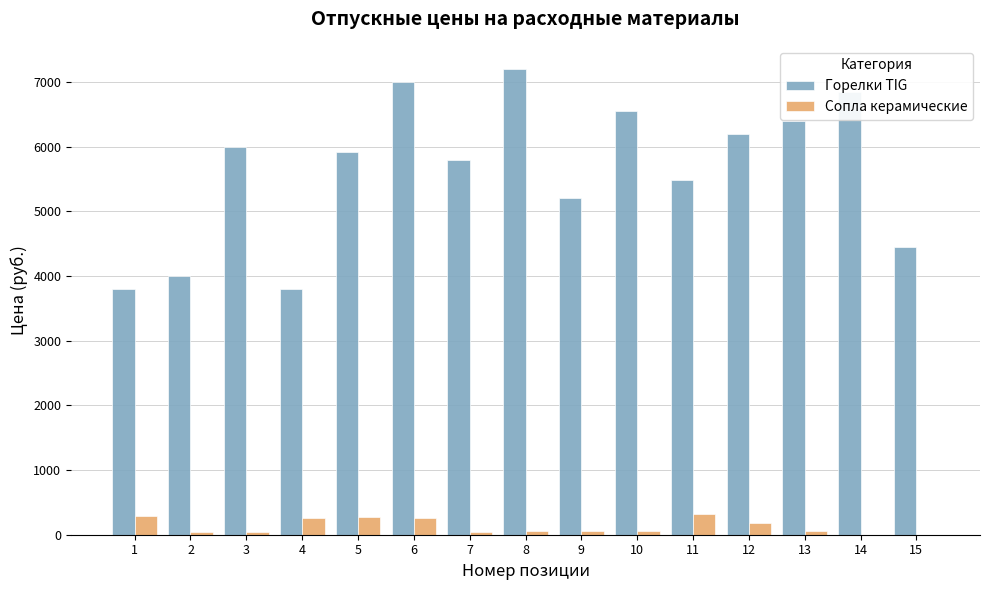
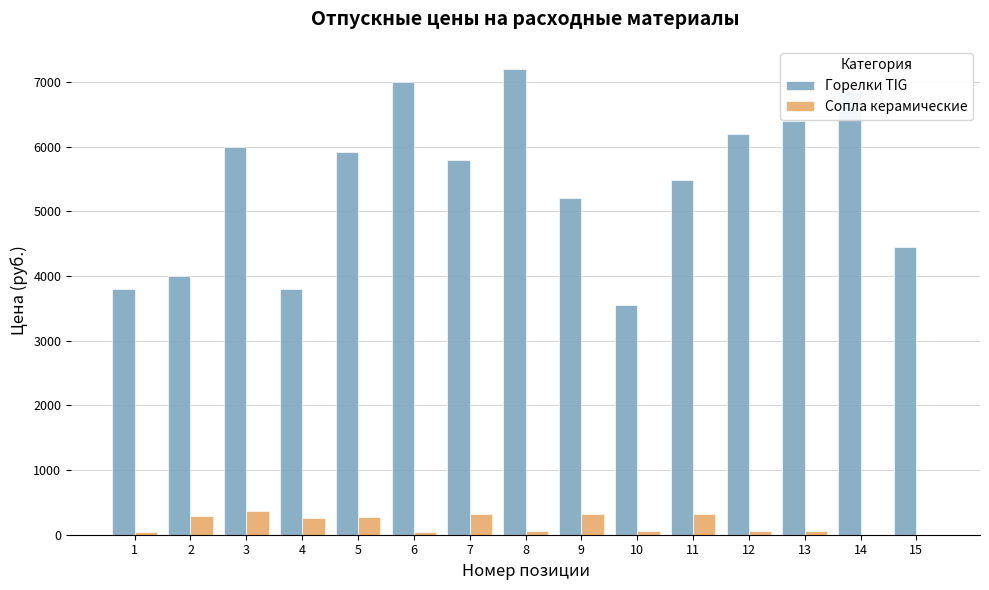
Сопла керамические, 1: 300 -> 0
Сопла керамические, 2: 0 -> 300
Сопла керамические, 3: 0 -> 400
Сопла керамические, 6: 300 -> 0
Сопла керамические, 7: 0 -> 300
Сопла керамические, 9: 100 -> 300
Горелки TIG, 10: 6600 -> 3600
Сопла керамические, 12: 200 -> 100
